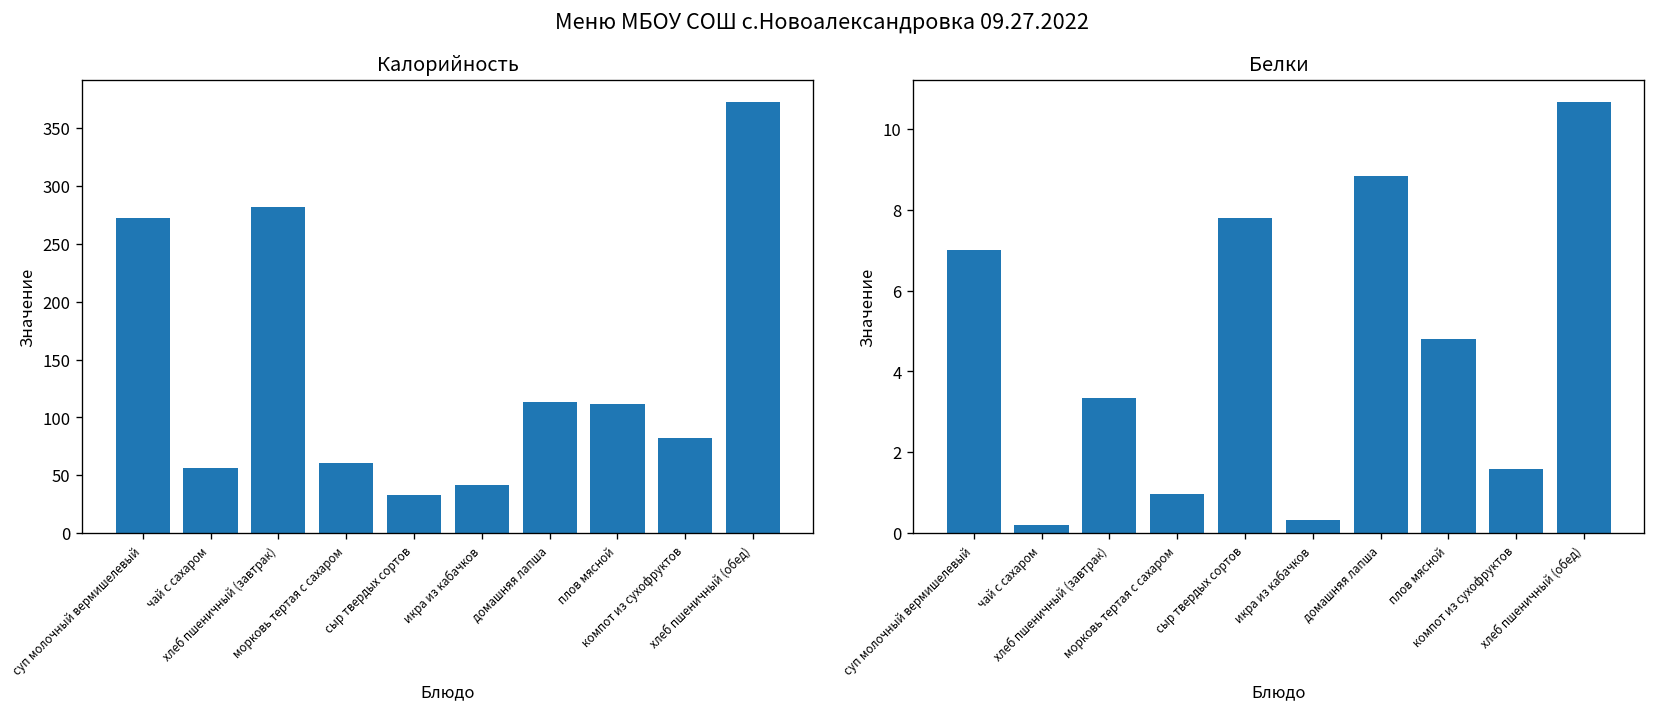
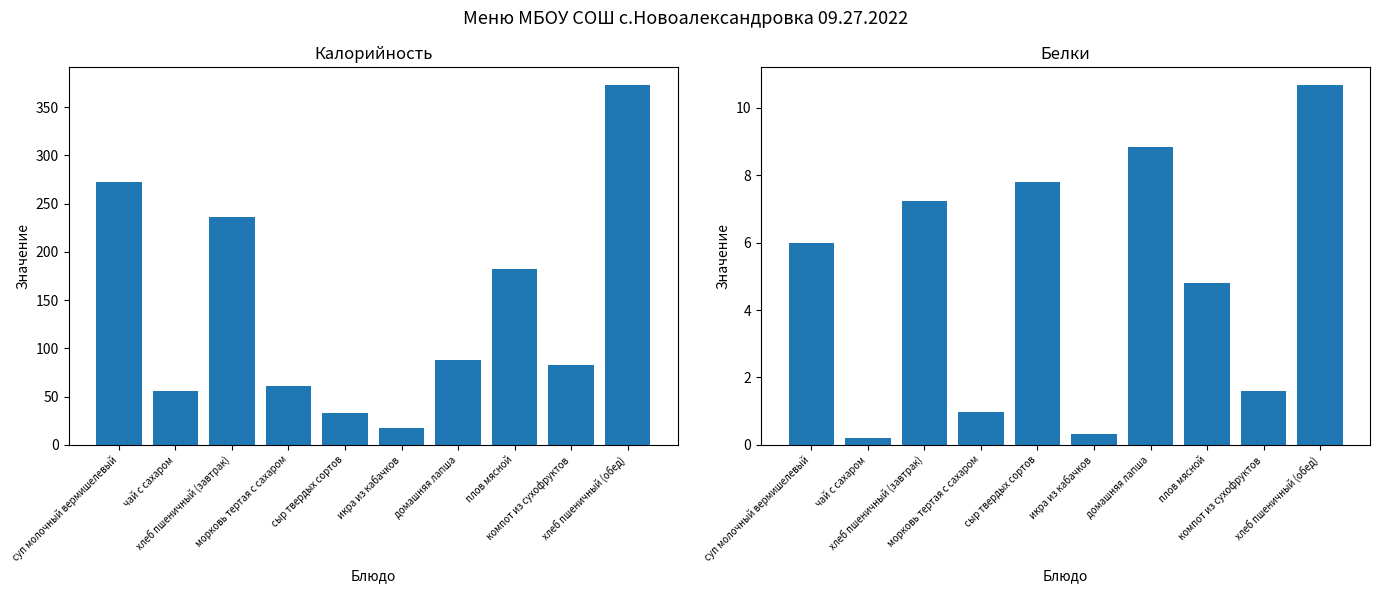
Калорийность, хлеб пшеничный (завтрак): 280 -> 240
Калорийность, икра из кабачков: 40 -> 20
Калорийность, домашняя лапша: 110 -> 90
Калорийность, плов мясной: 110 -> 180
Белки, суп молочный вермишелевый: 7 -> 6
Белки, хлеб пшеничный (завтрак): 3.3 -> 7.2
